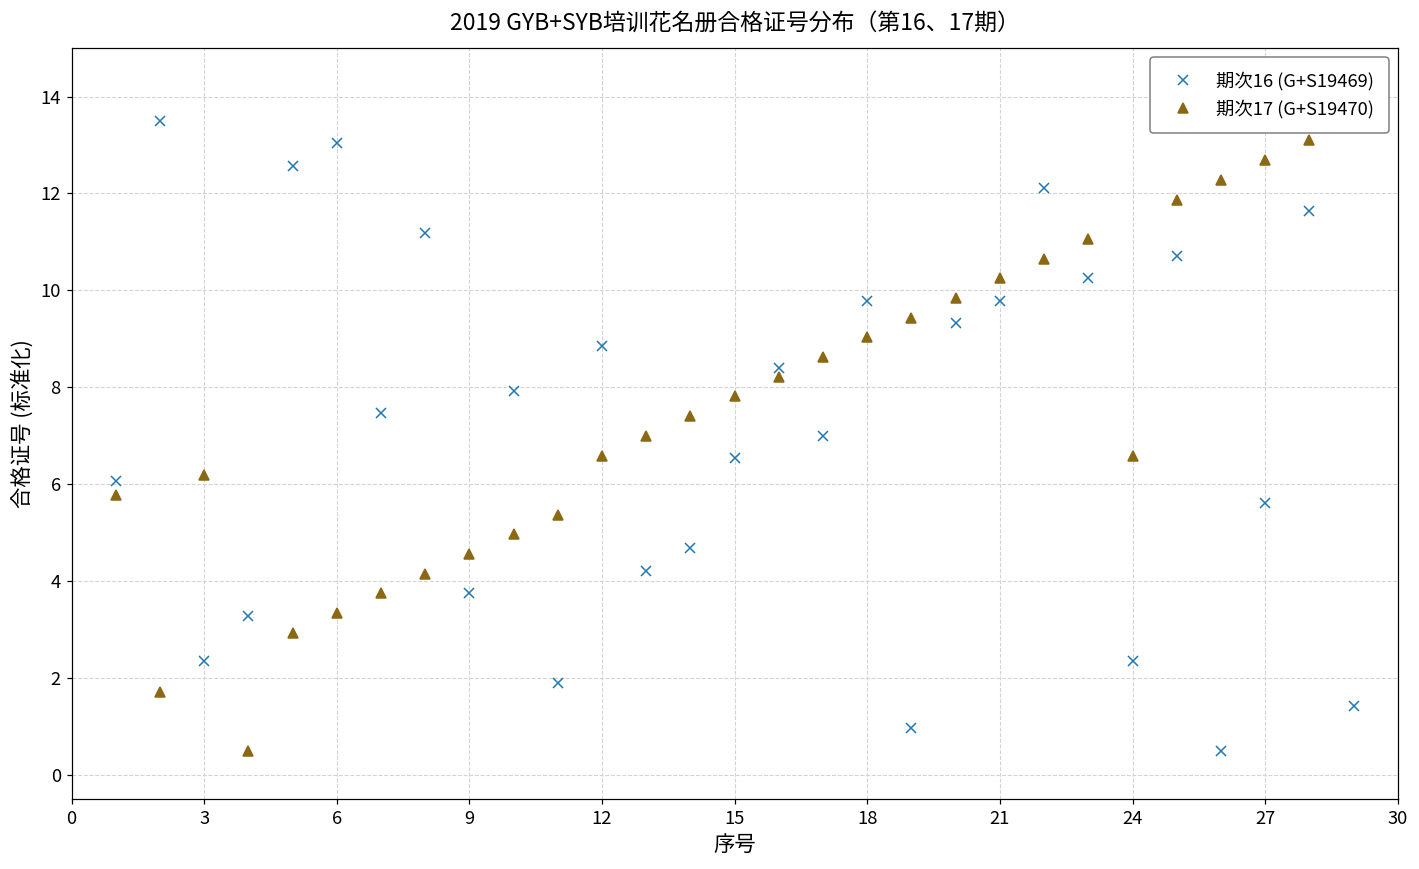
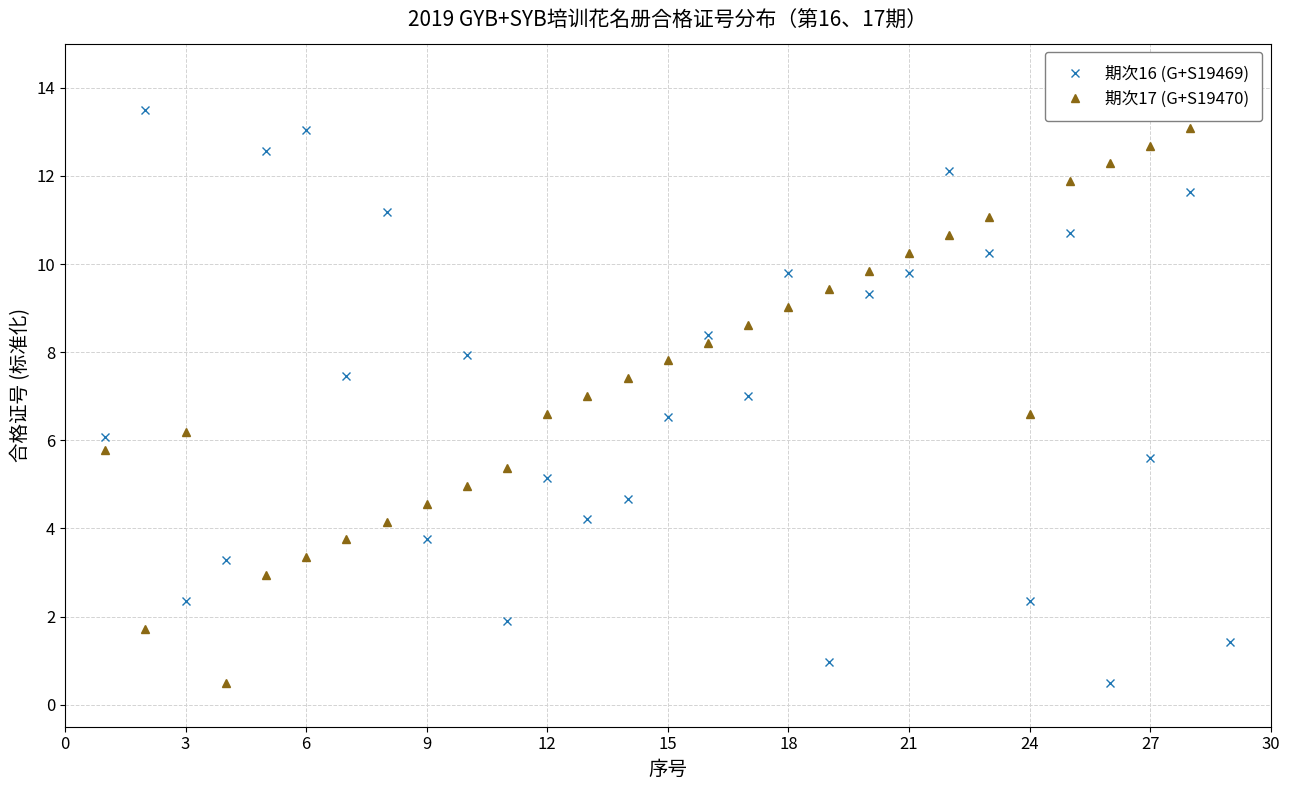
期次16 (G+S19469), 12: 8.9 -> 5.1
